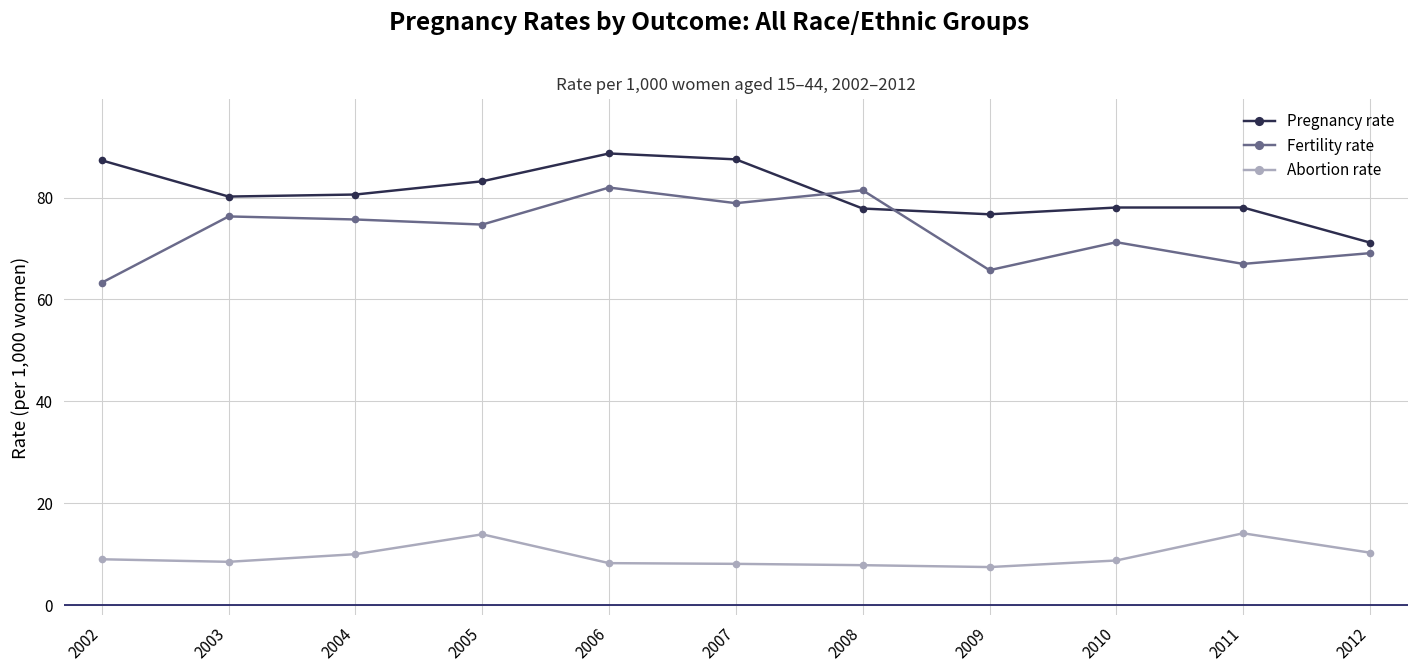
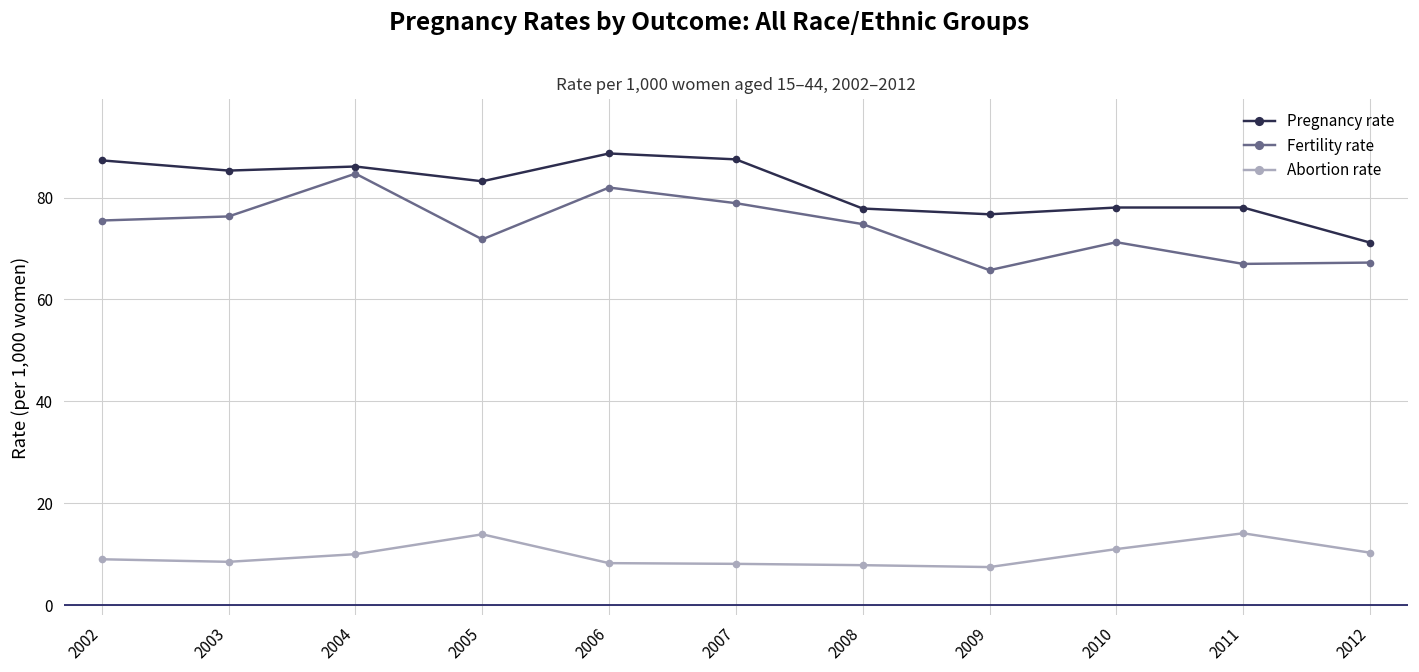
Fertility rate, 2002: 63 -> 76
Pregnancy rate, 2003: 80 -> 85
Pregnancy rate, 2004: 81 -> 86
Fertility rate, 2004: 76 -> 85
Fertility rate, 2005: 75 -> 72
Fertility rate, 2008: 81 -> 75
Abortion rate, 2010: 9 -> 11
Fertility rate, 2012: 69 -> 67
